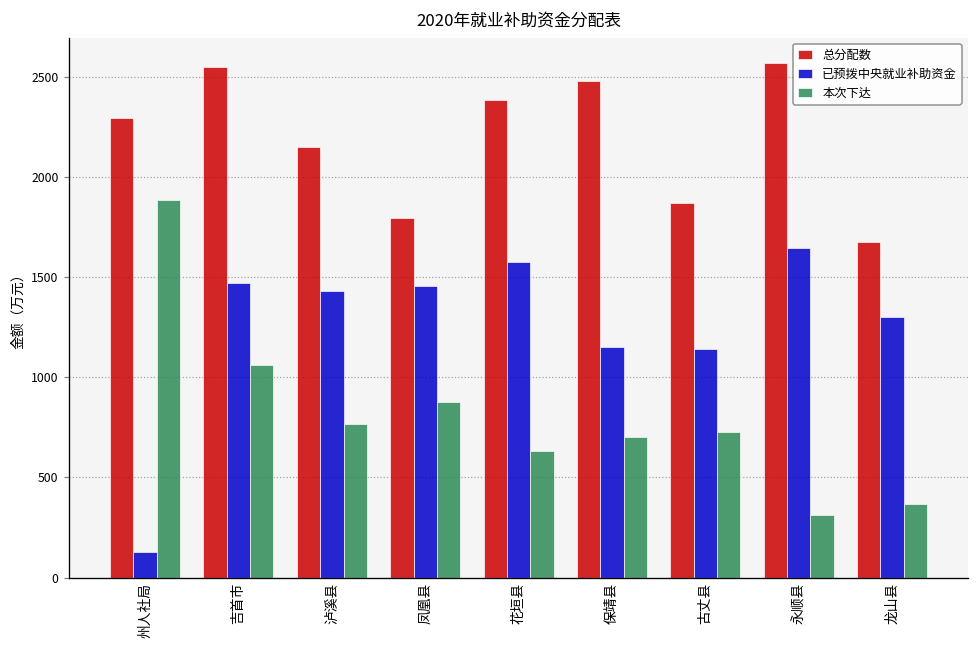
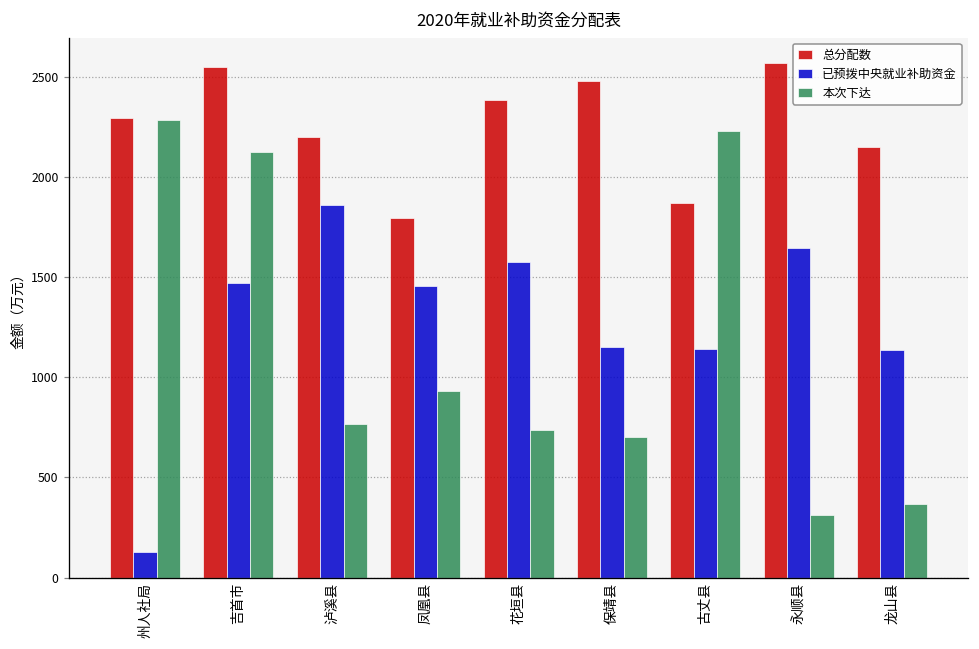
本次下达, 州人社局: 1890 -> 2280
本次下达, 吉首市: 1060 -> 2120
总分配数, 泸溪县: 2150 -> 2200
已预拨中央就业补助资金, 泸溪县: 1430 -> 1860
本次下达, 凤凰县: 880 -> 930
本次下达, 花垣县: 630 -> 740
本次下达, 古丈县: 730 -> 2230
总分配数, 龙山县: 1670 -> 2150
已预拨中央就业补助资金, 龙山县: 1300 -> 1140
